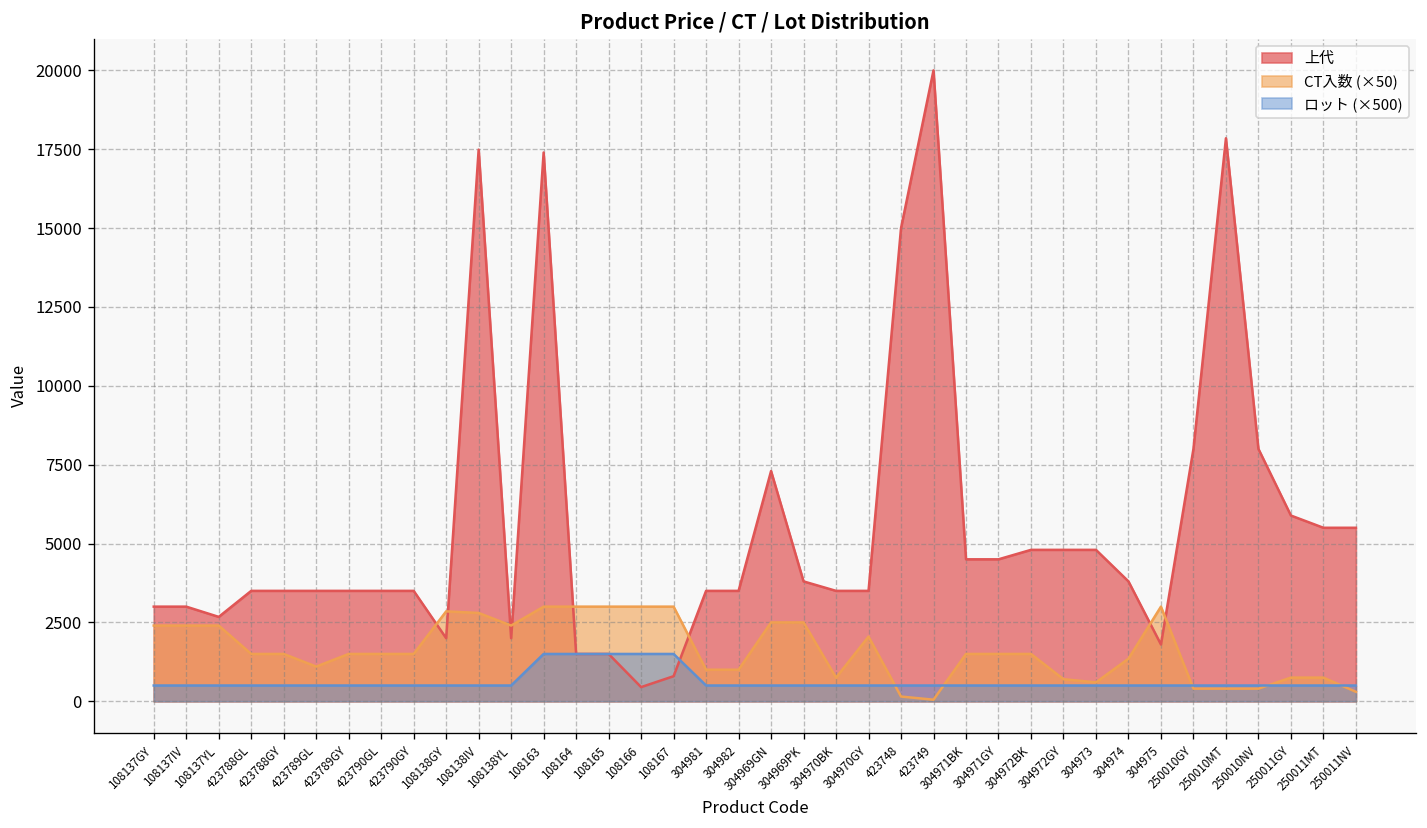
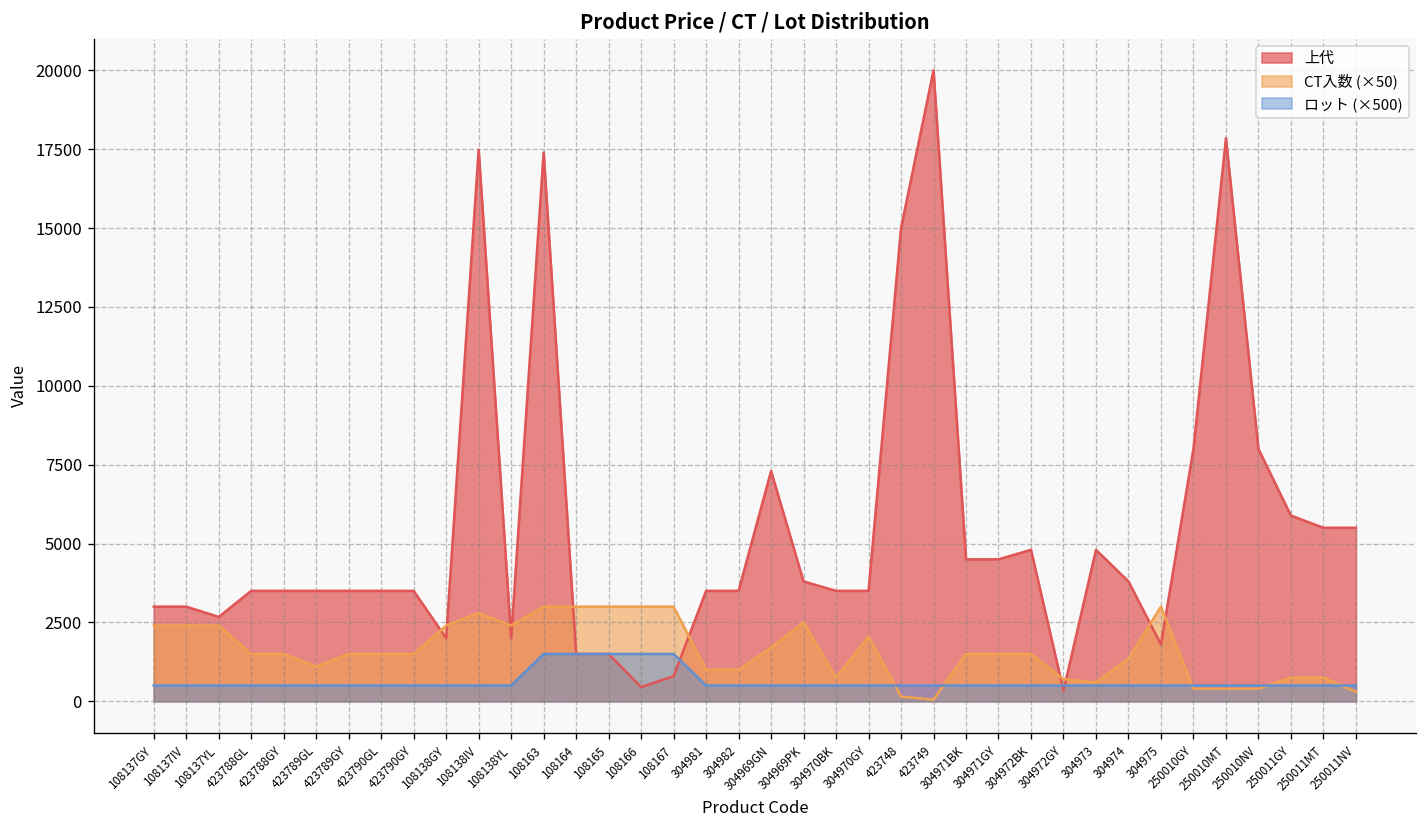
CT入数 (×50), 108138GY: 2900 -> 2400
CT入数 (×50), 304969GN: 2500 -> 1700
上代, 304972GY: 4800 -> 300
